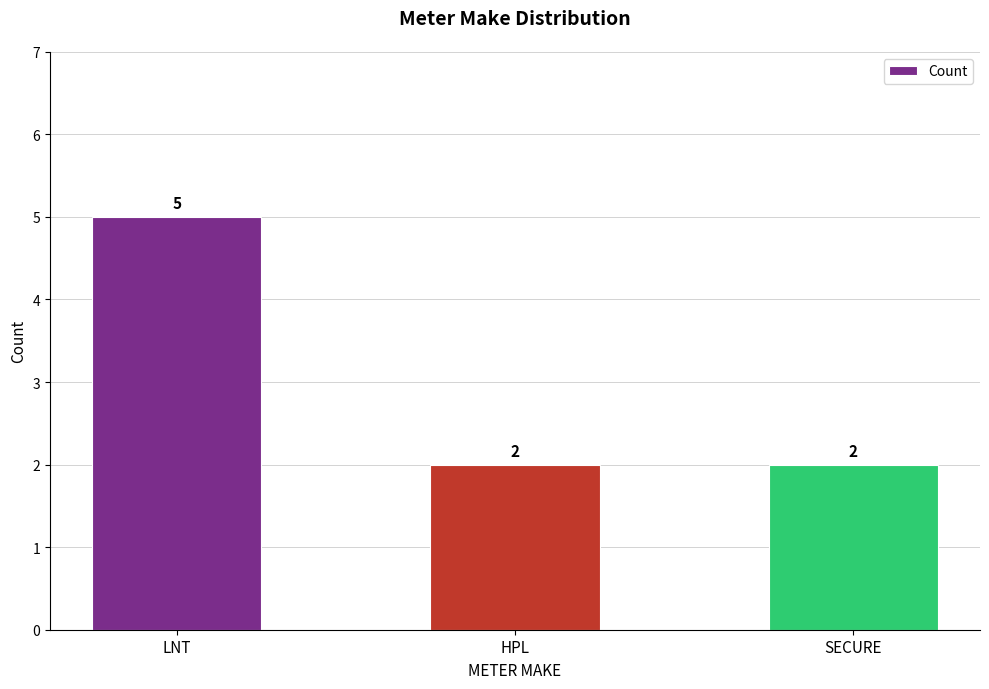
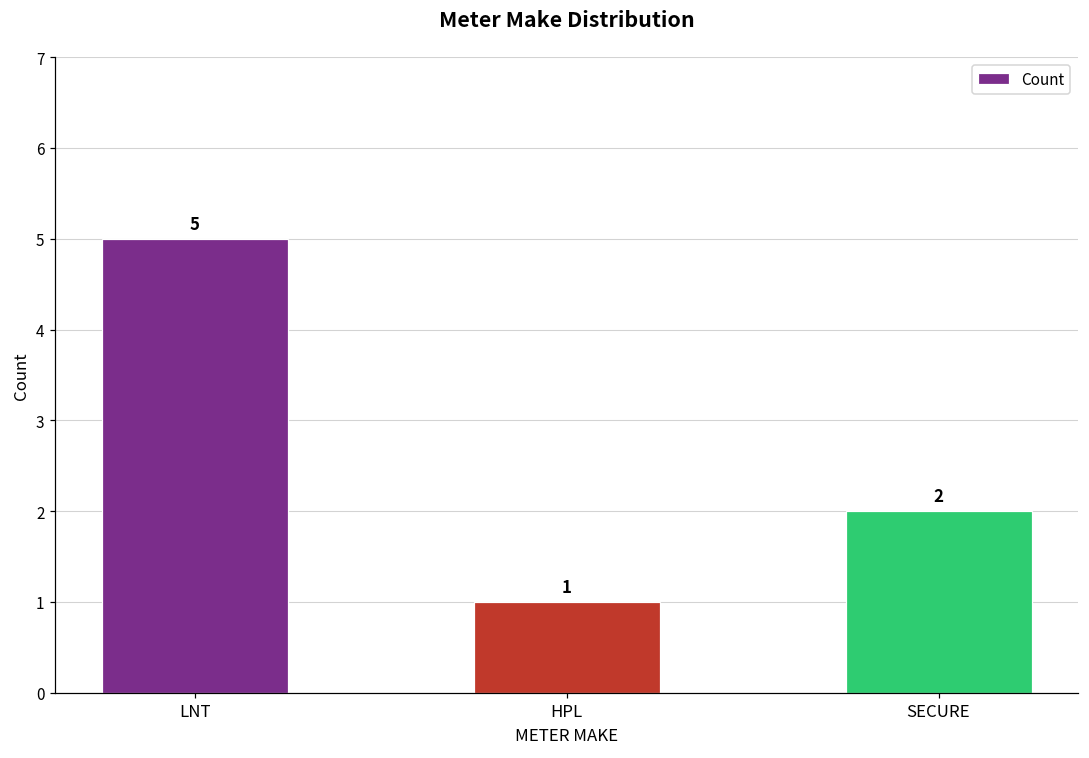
HPL: 2 -> 1
